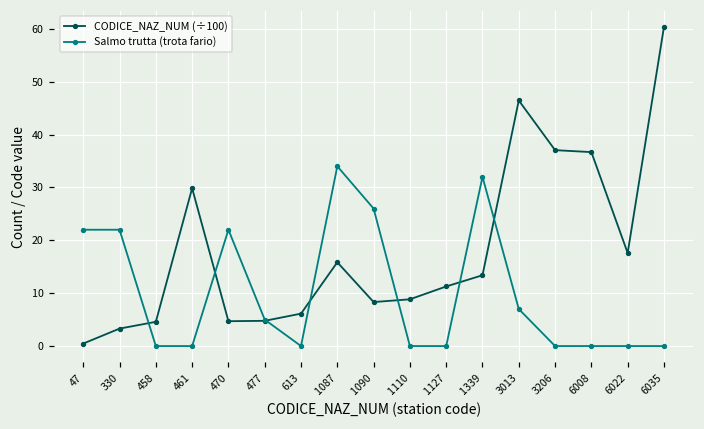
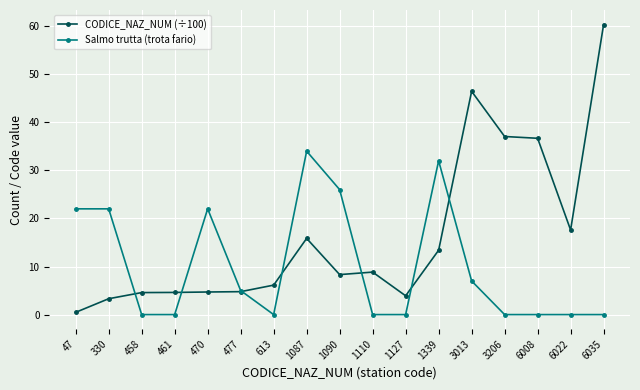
CODICE_NAZ_NUM (÷100), 461: 30 -> 5
CODICE_NAZ_NUM (÷100), 1127: 11 -> 4
